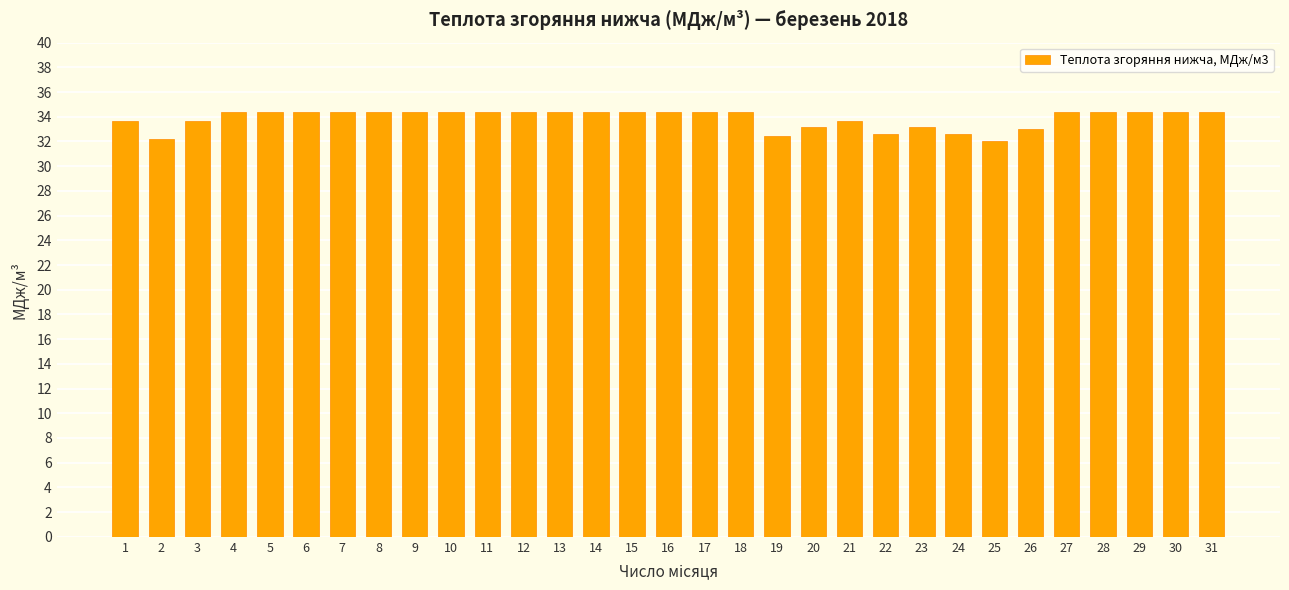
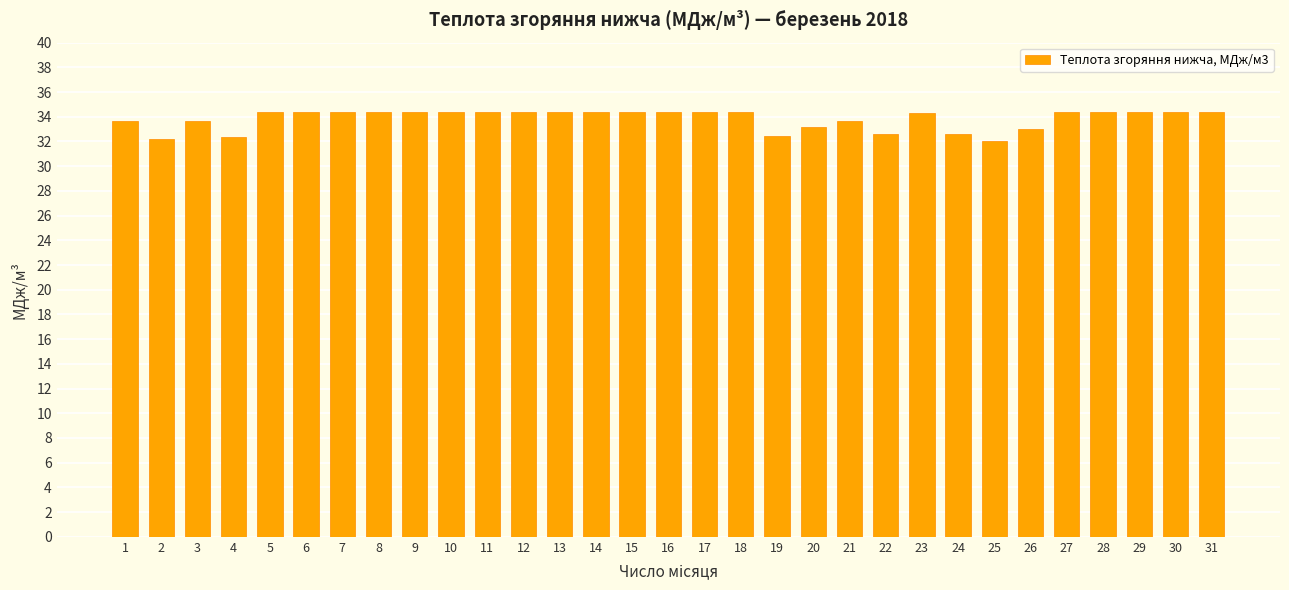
4: 34.4 -> 32.4
23: 33.2 -> 34.3
